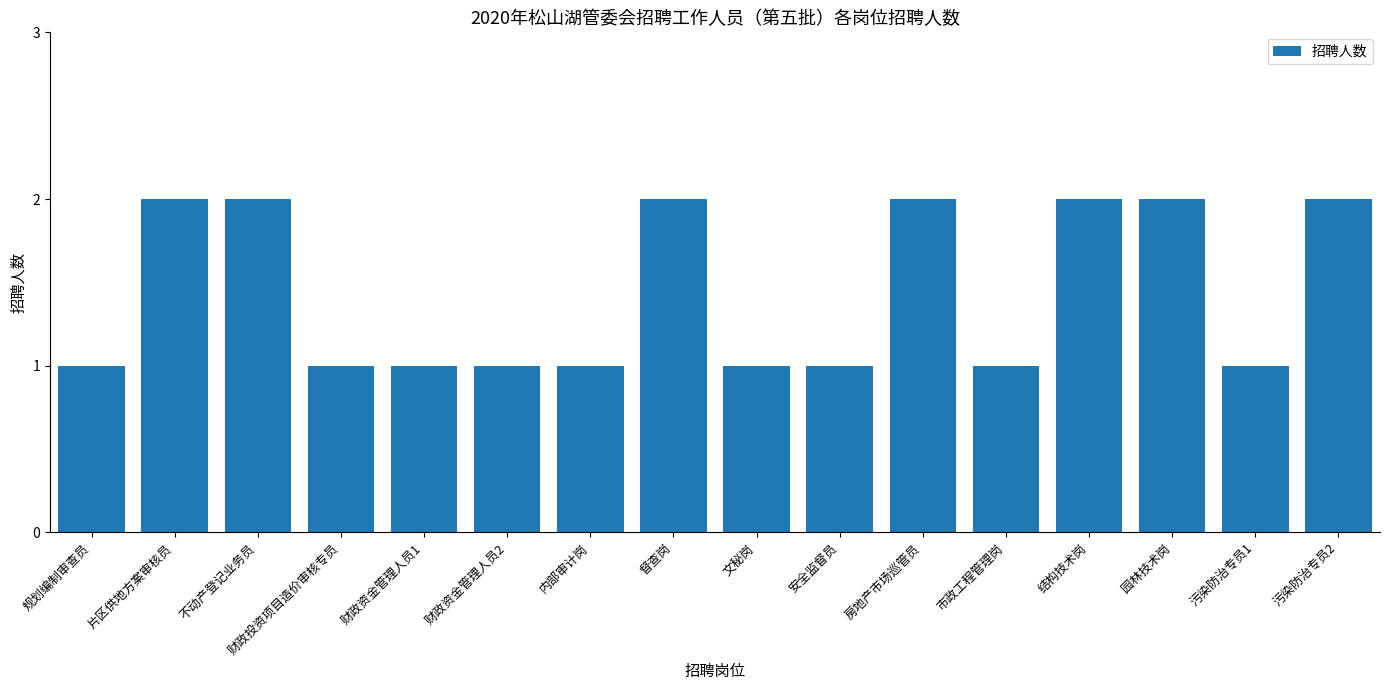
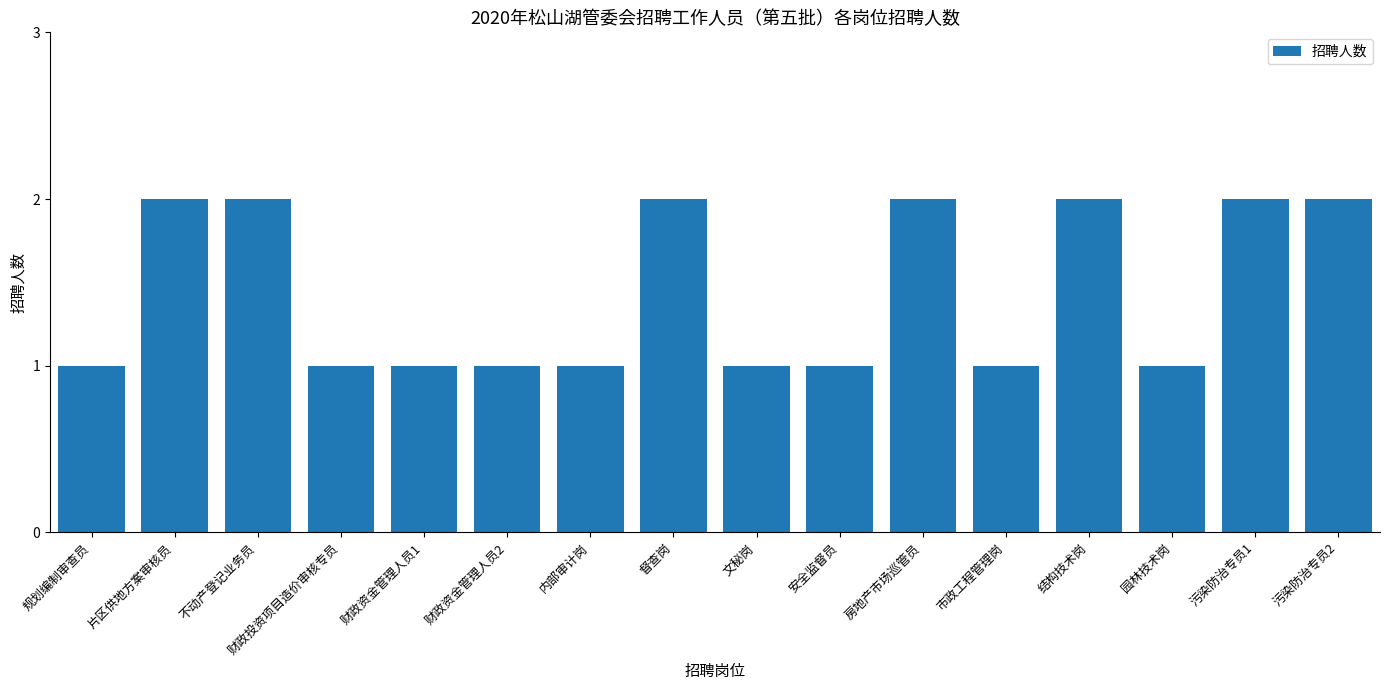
园林技术岗: 2 -> 1
污染防治专员1: 1 -> 2
